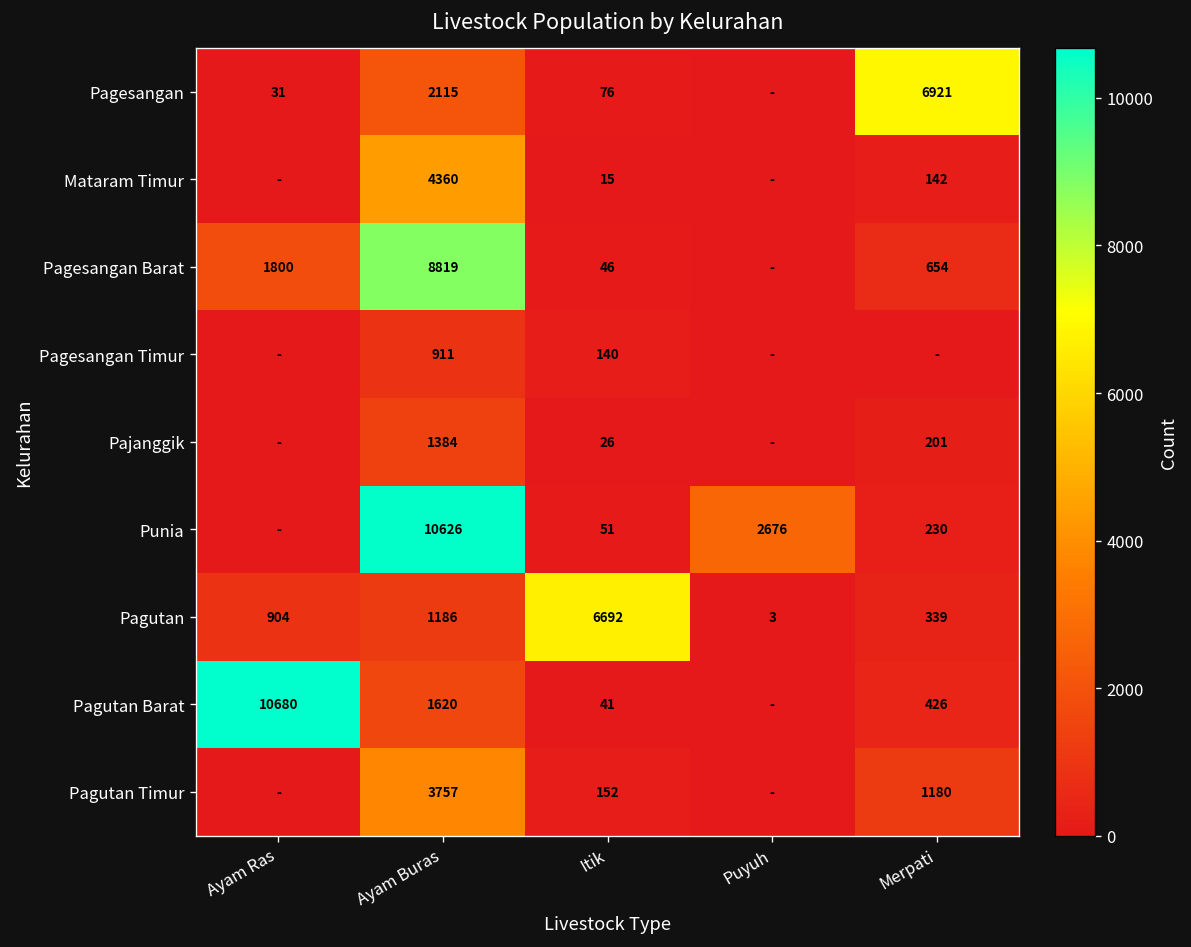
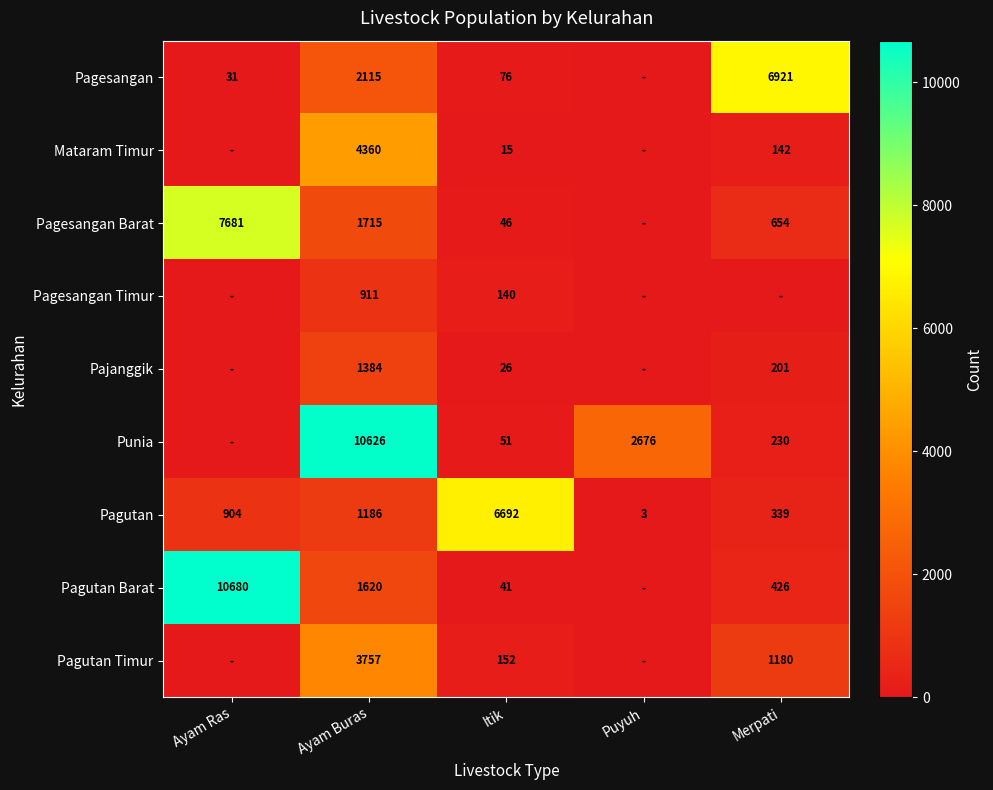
Pagesangan Barat, Ayam Ras: 1800 -> 7681
Pagesangan Barat, Ayam Buras: 8819 -> 1715
